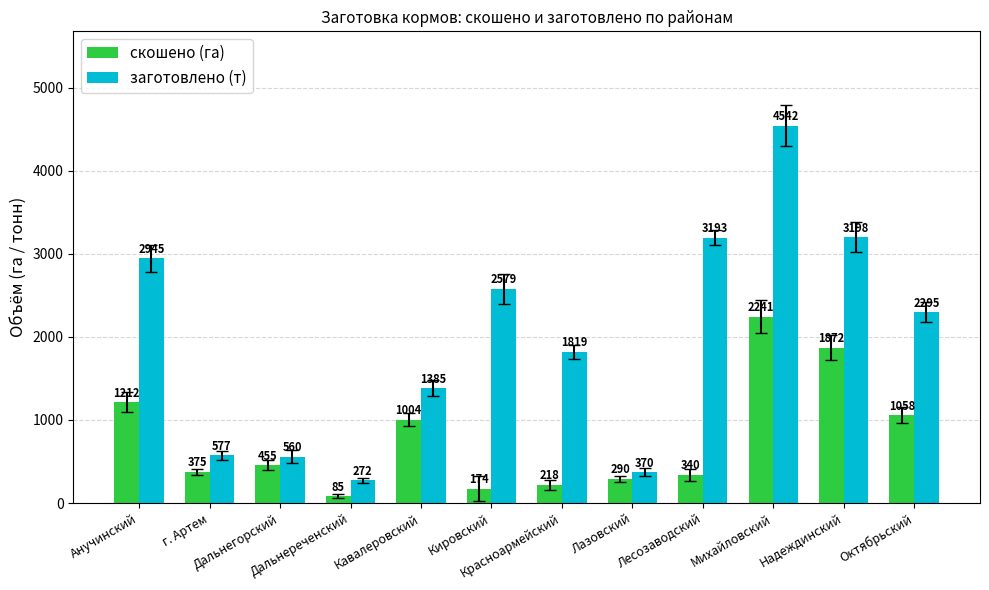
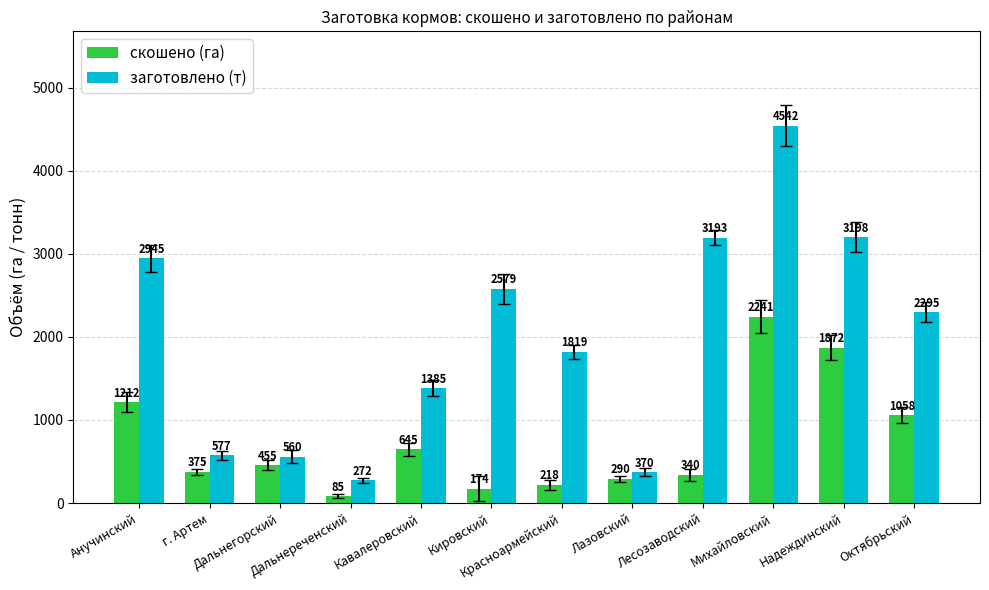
скошено (га), Кавалеровский: 1004 -> 645
